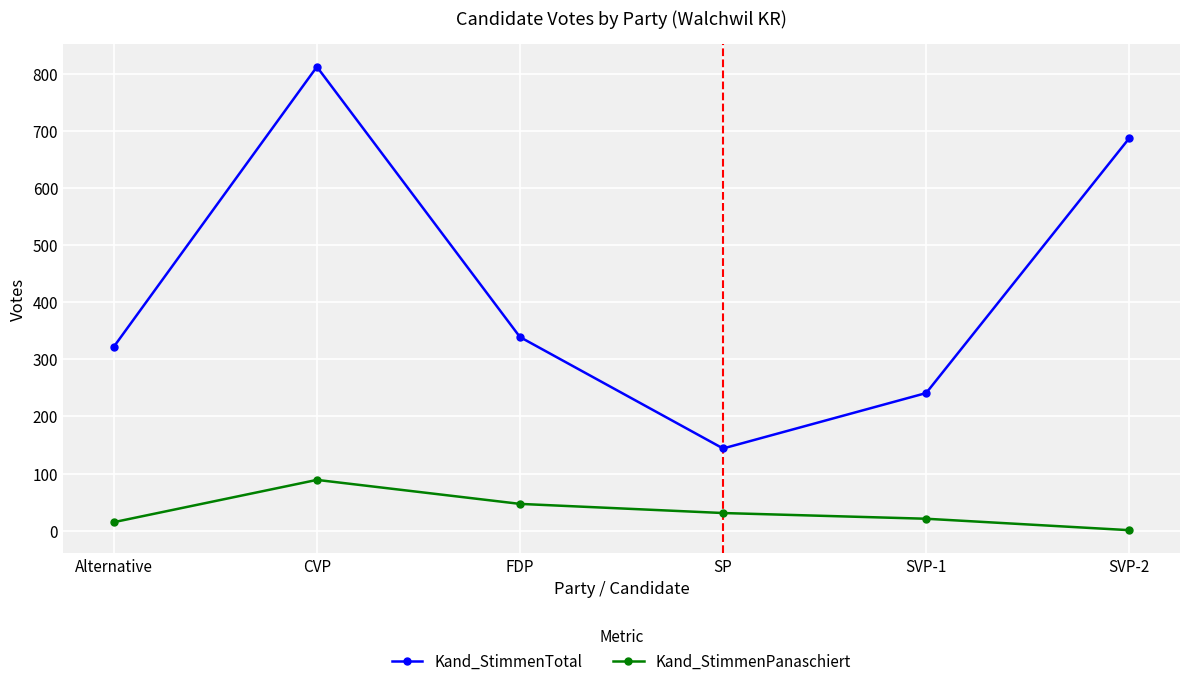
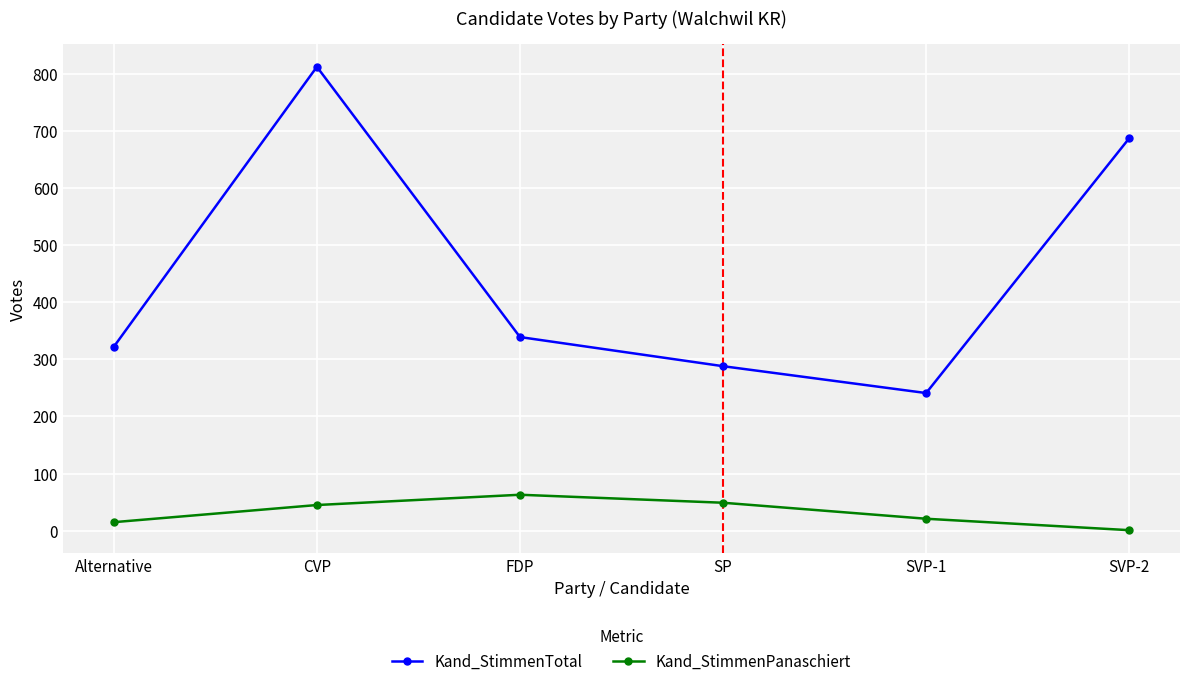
Kand_StimmenPanaschiert, CVP: 90 -> 50
Kand_StimmenPanaschiert, FDP: 50 -> 60
Kand_StimmenTotal, SP: 140 -> 290
Kand_StimmenPanaschiert, SP: 30 -> 50
